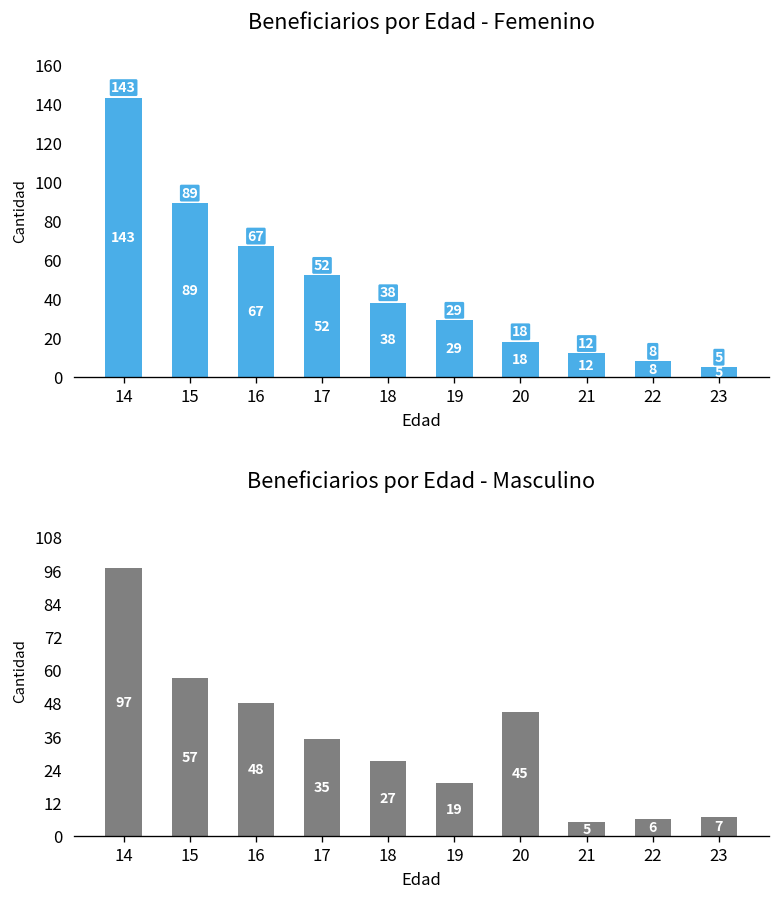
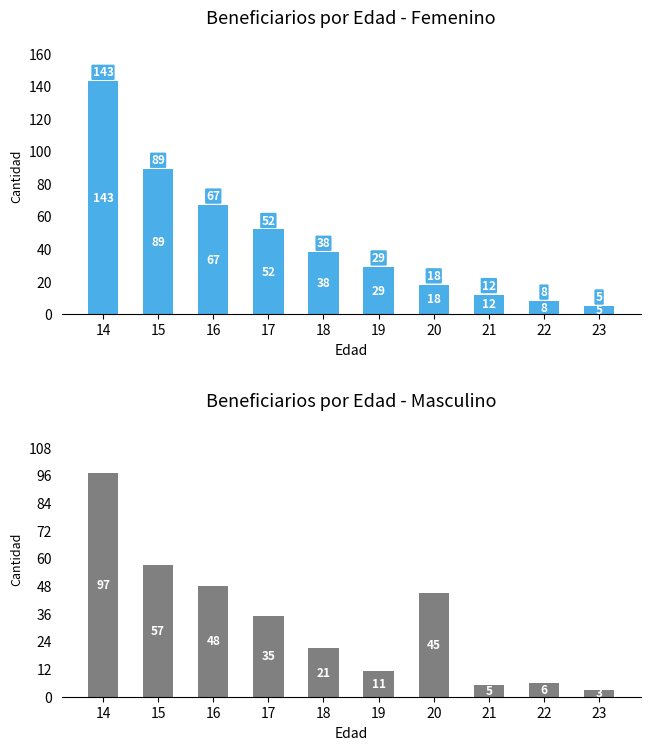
Beneficiarios por Edad - Masculino, 18: 27 -> 21
Beneficiarios por Edad - Masculino, 19: 19 -> 11
Beneficiarios por Edad - Masculino, 23: 7 -> 3
